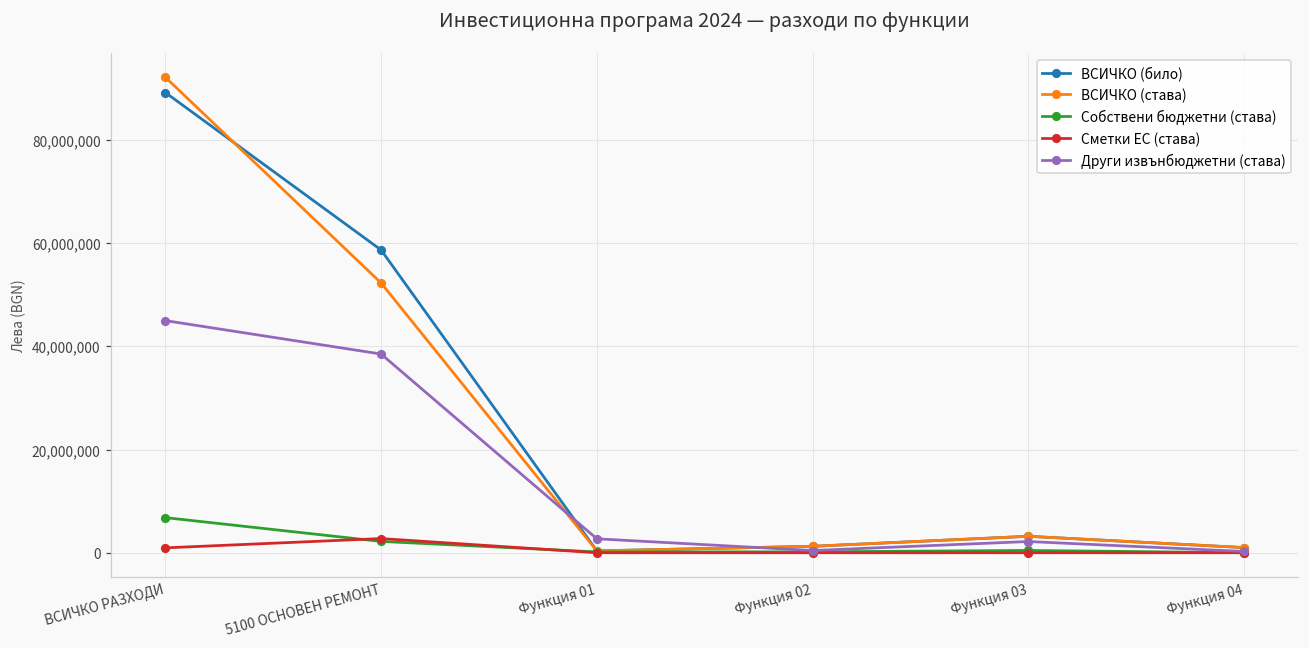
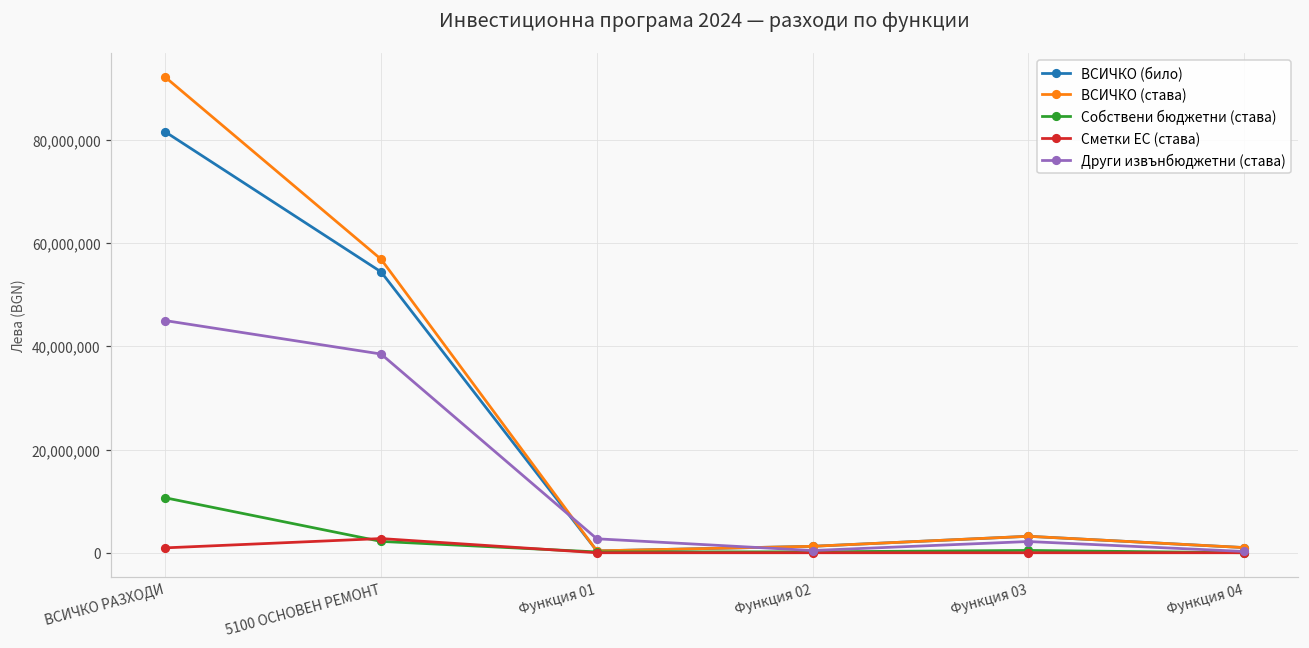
ВСИЧКО (било), ВСИЧКО РАЗХОДИ: 89,000,000 -> 82,000,000
Собствени бюджетни (става), ВСИЧКО РАЗХОДИ: 7,000,000 -> 11,000,000
ВСИЧКО (било), 5100 ОСНОВЕН РЕМОНТ: 59,000,000 -> 54,000,000
ВСИЧКО (става), 5100 ОСНОВЕН РЕМОНТ: 52,000,000 -> 57,000,000
